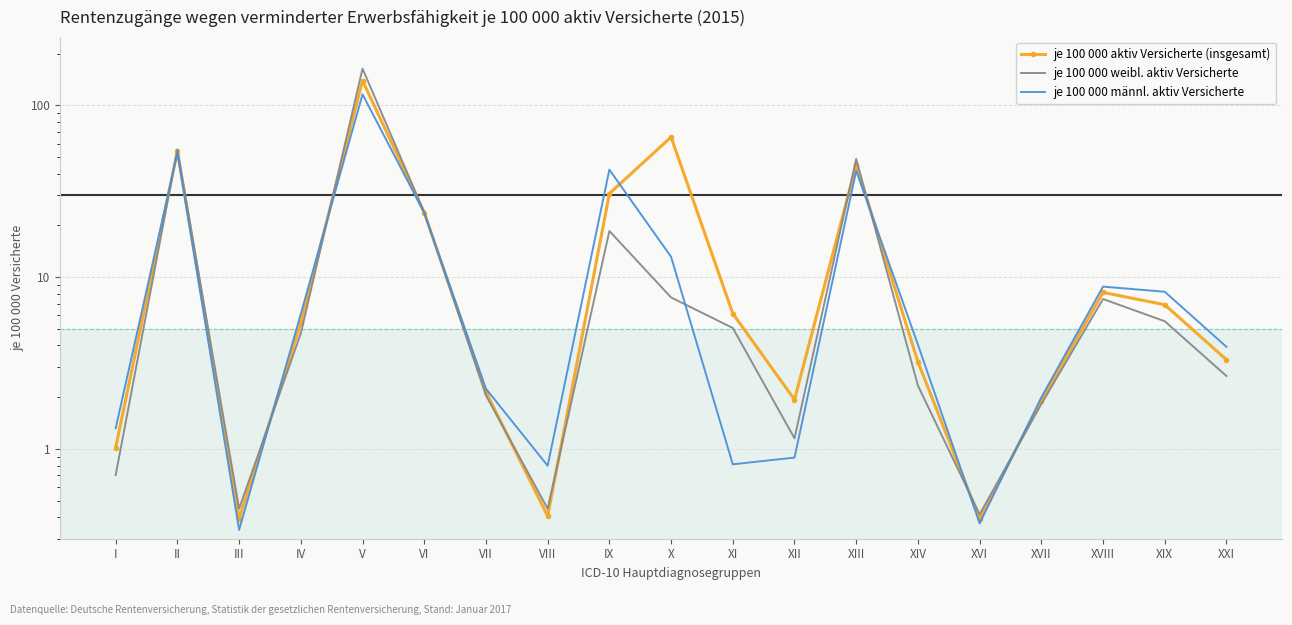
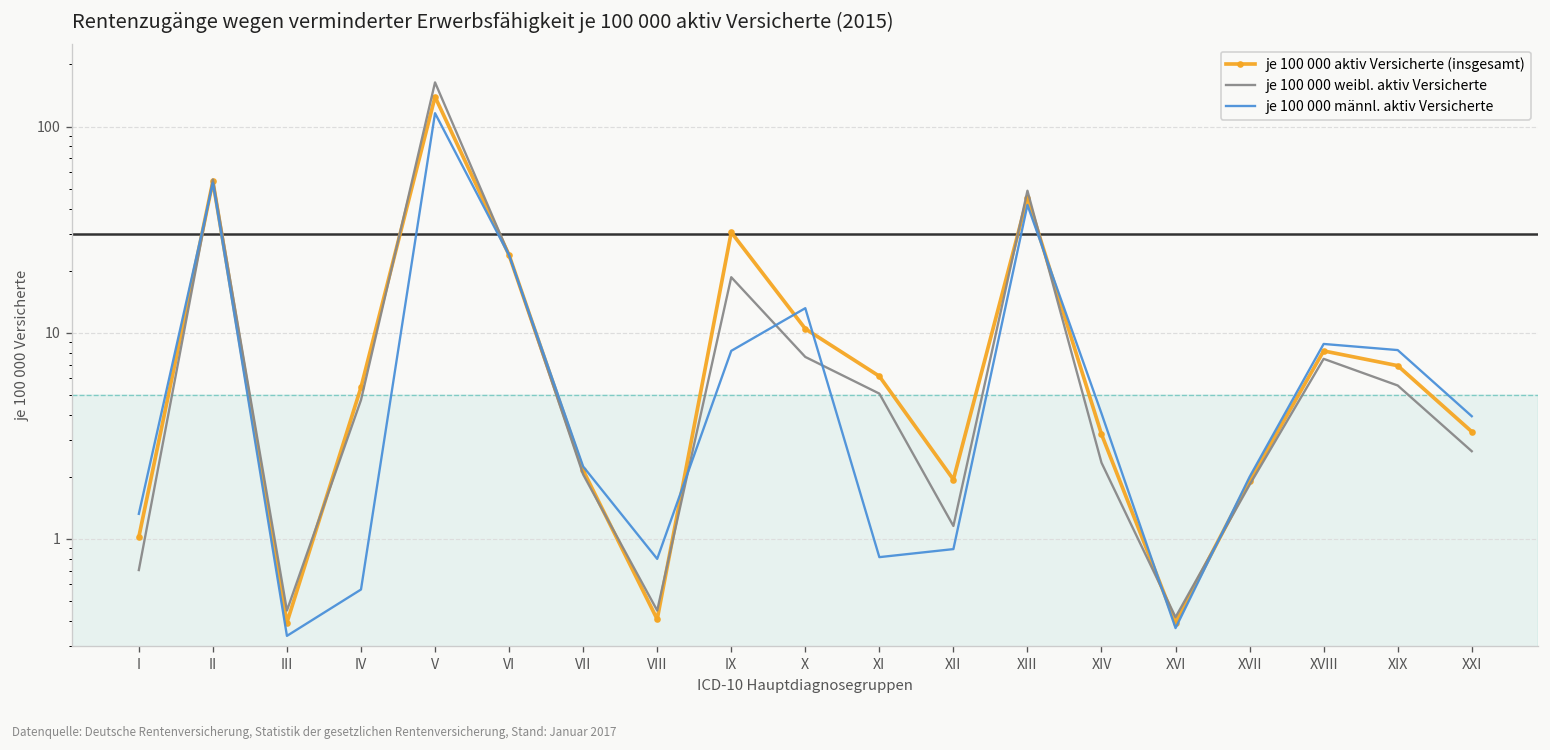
je 100 000 männl. aktiv Versicherte, IV: 6.1 -> 0.57
je 100 000 männl. aktiv Versicherte, IX: 42 -> 8
je 100 000 aktiv Versicherte (insgesamt), X: 65 -> 10
